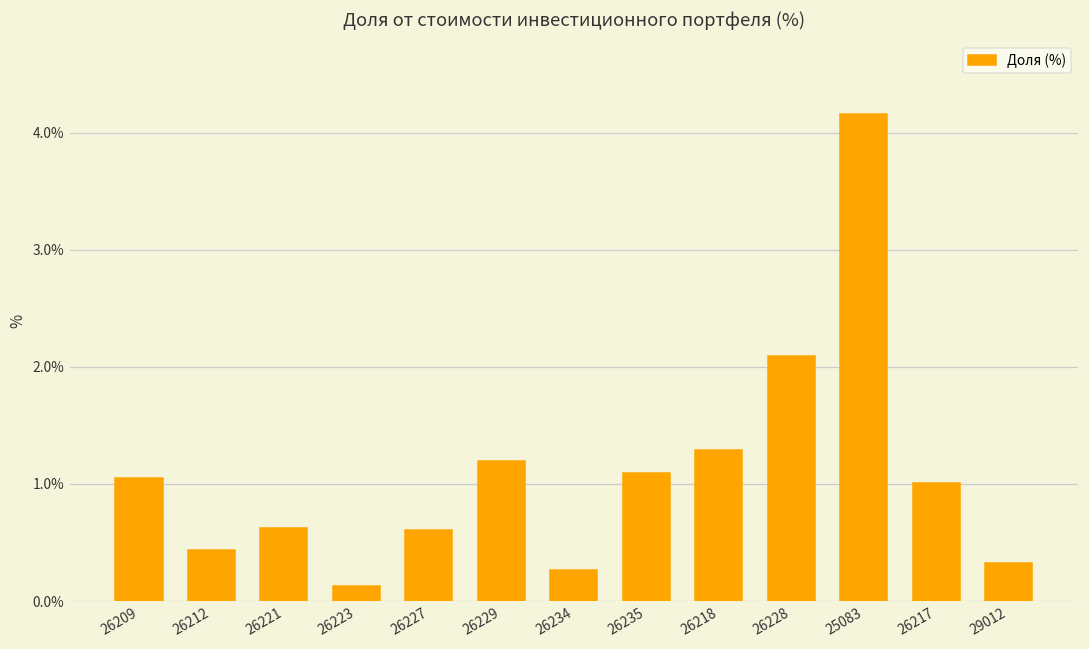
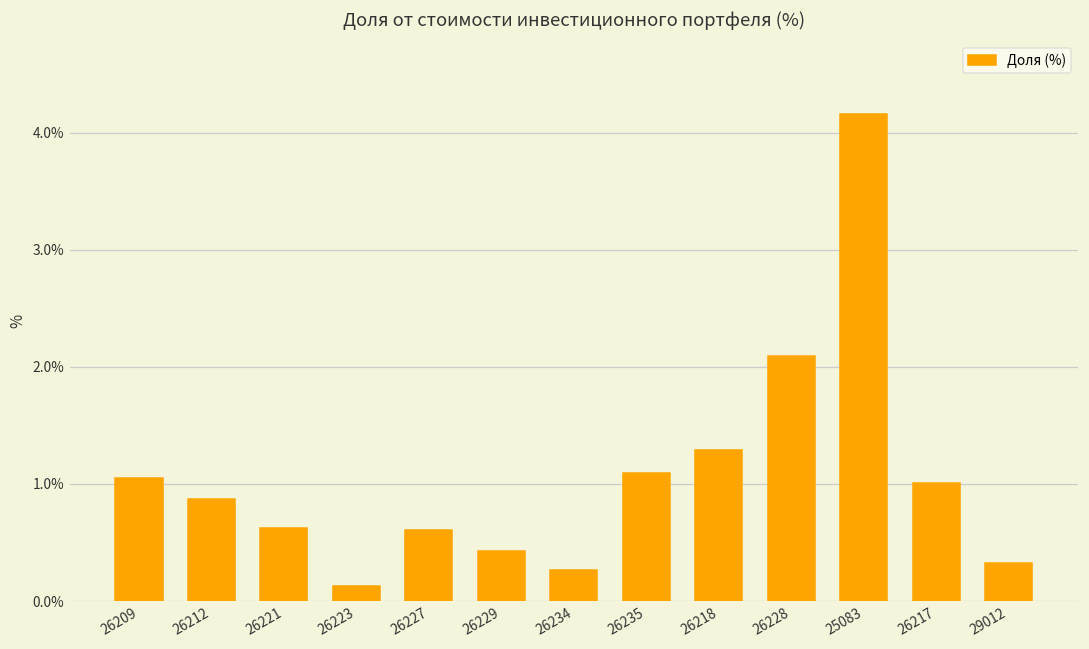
26212: 0.43% -> 0.87%
26229: 1.19% -> 0.42%
